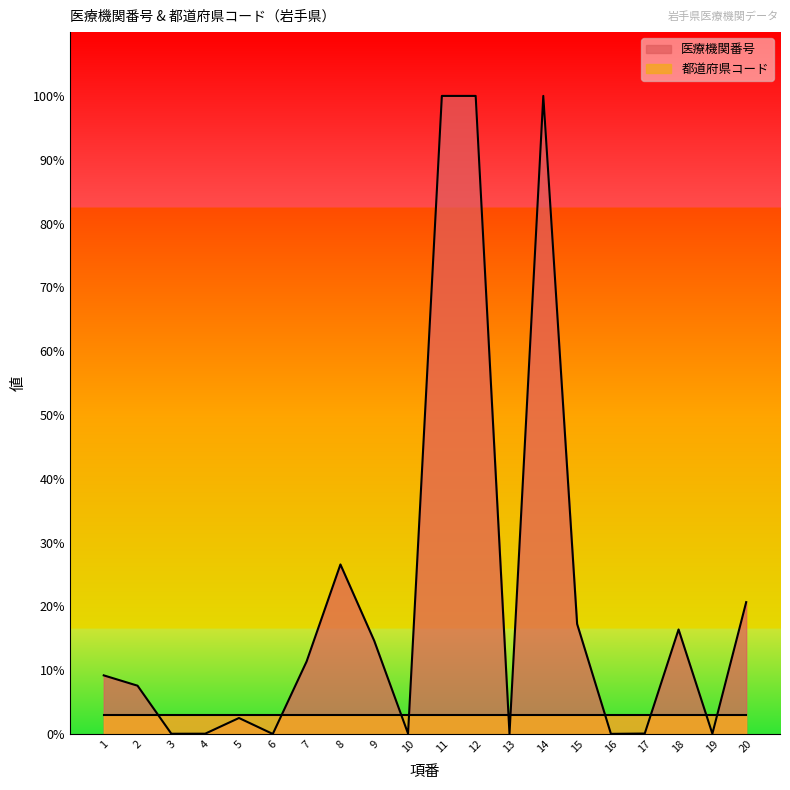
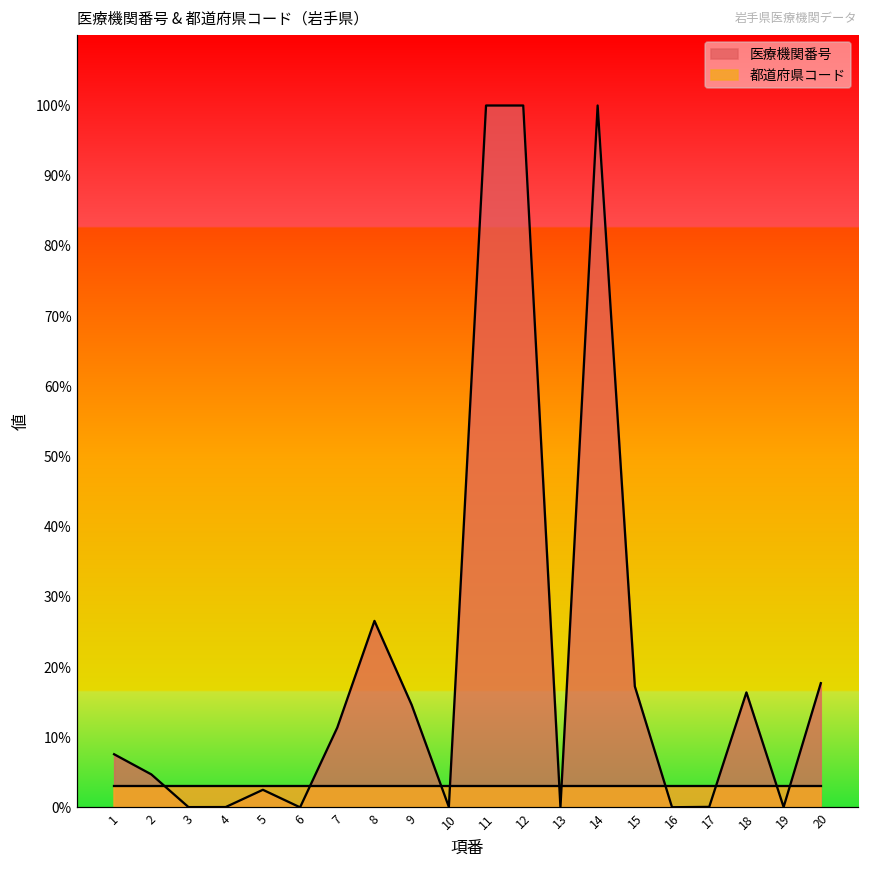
医療機関番号, 1: 9% -> 8%
医療機関番号, 2: 8% -> 5%
医療機関番号, 20: 21% -> 18%
